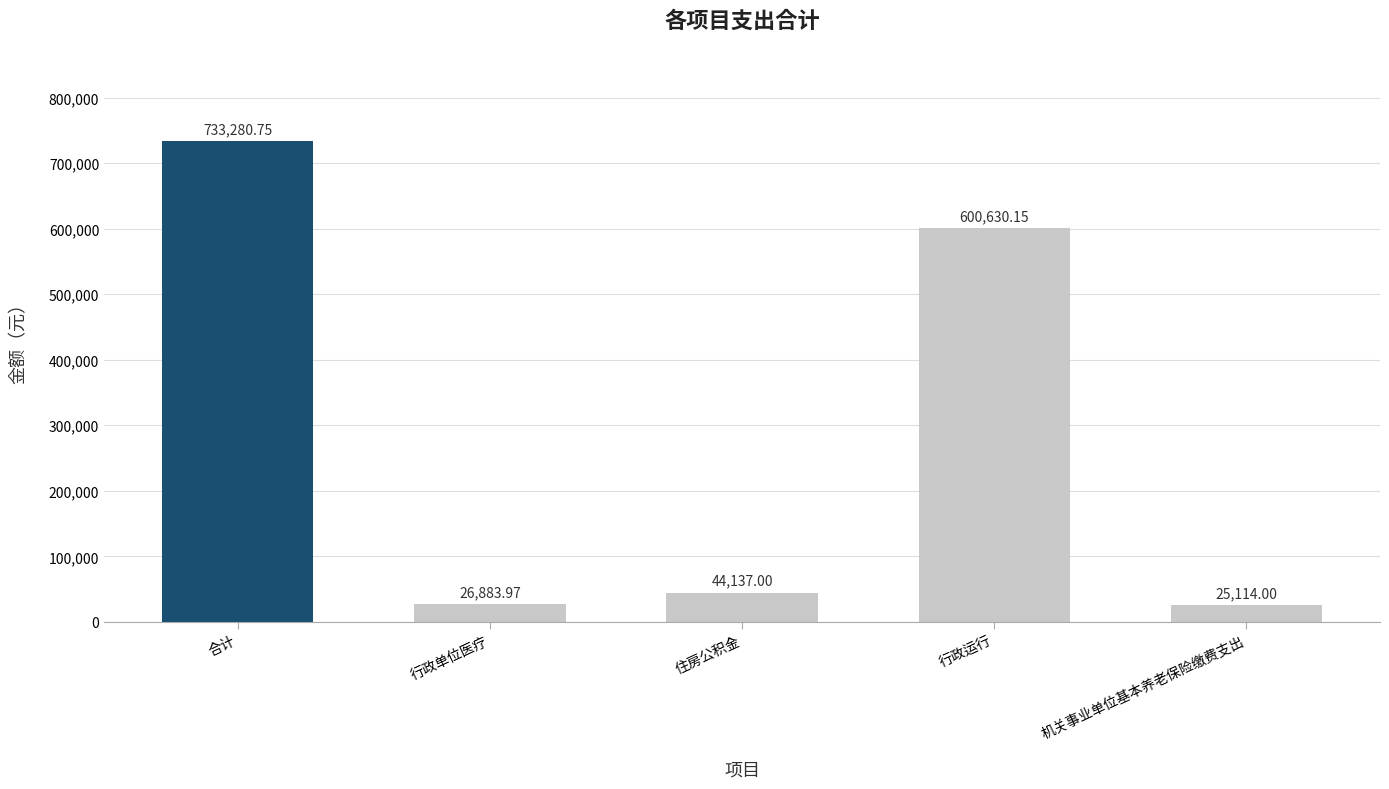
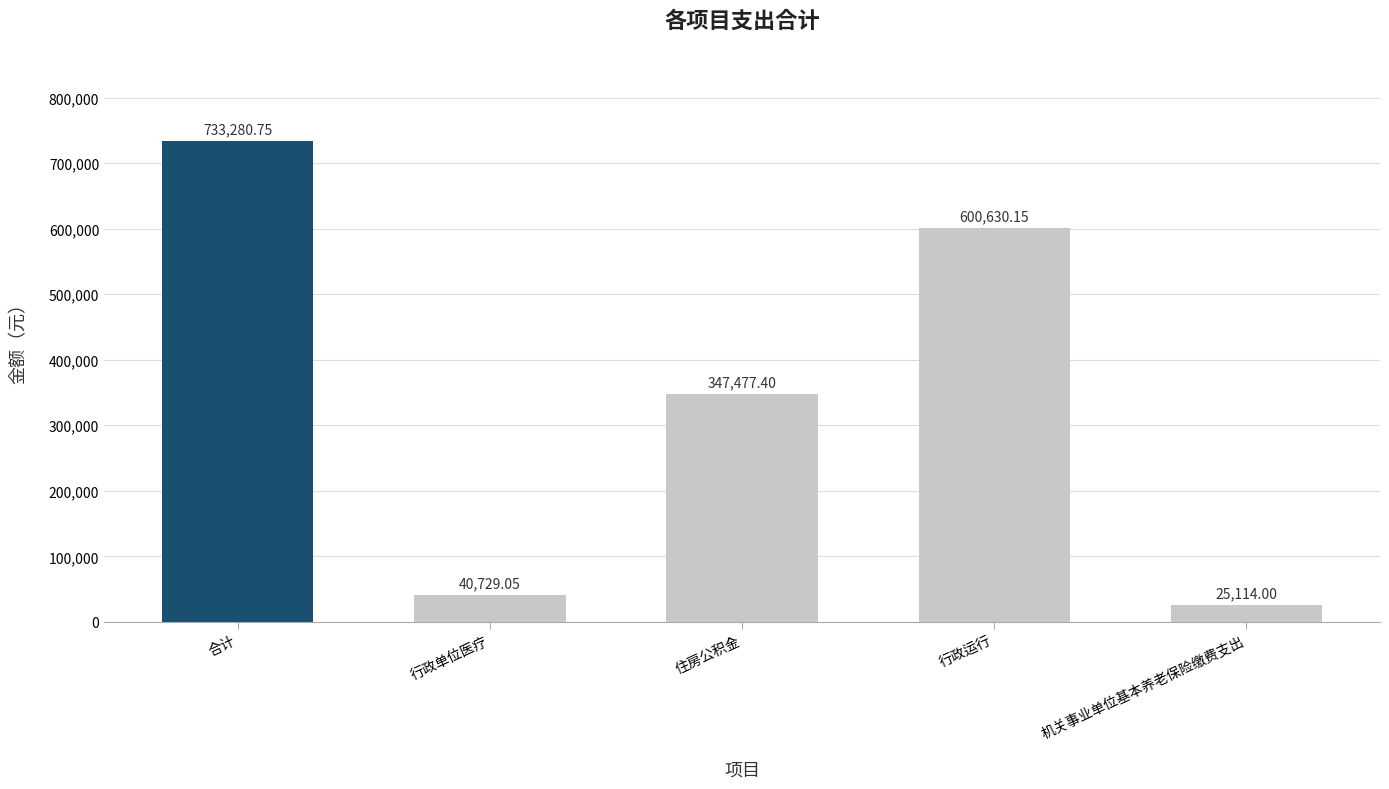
行政单位医疗: 26,883.97 -> 40,729.05
住房公积金: 44,137.00 -> 347,477.40
